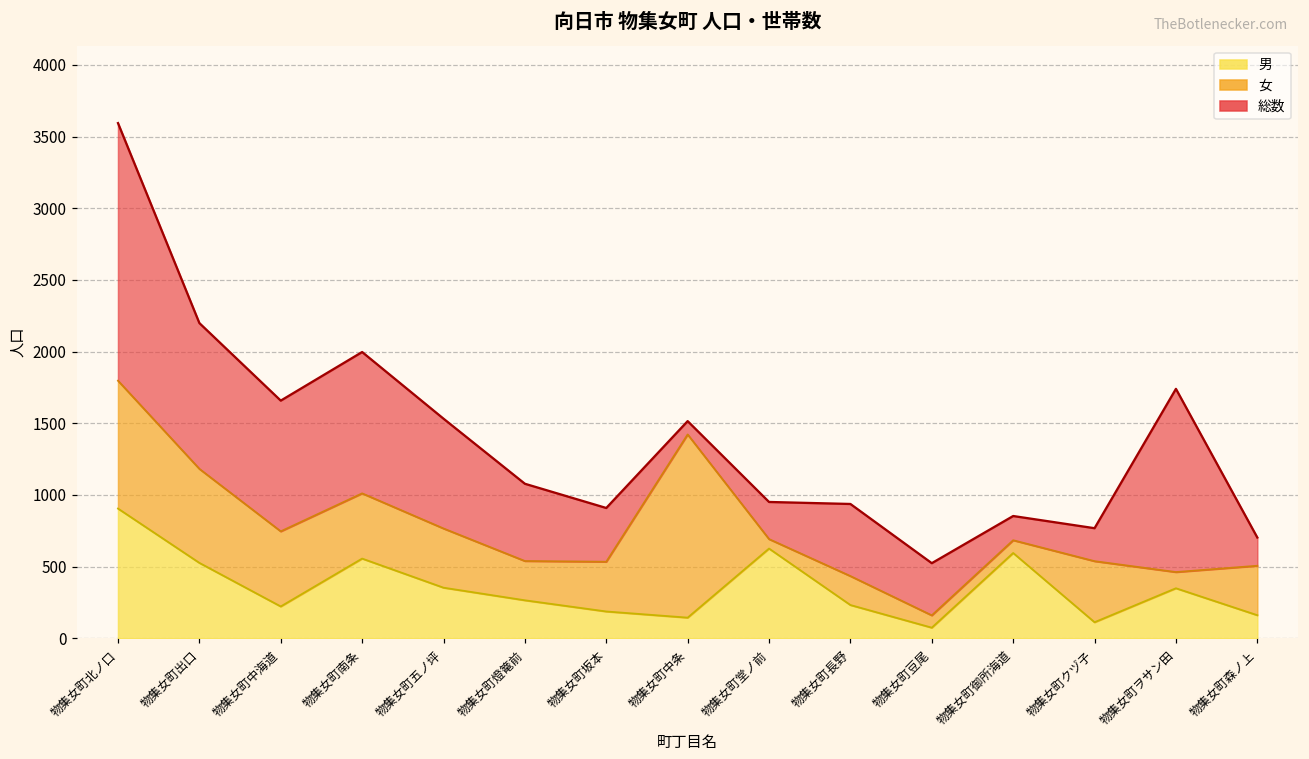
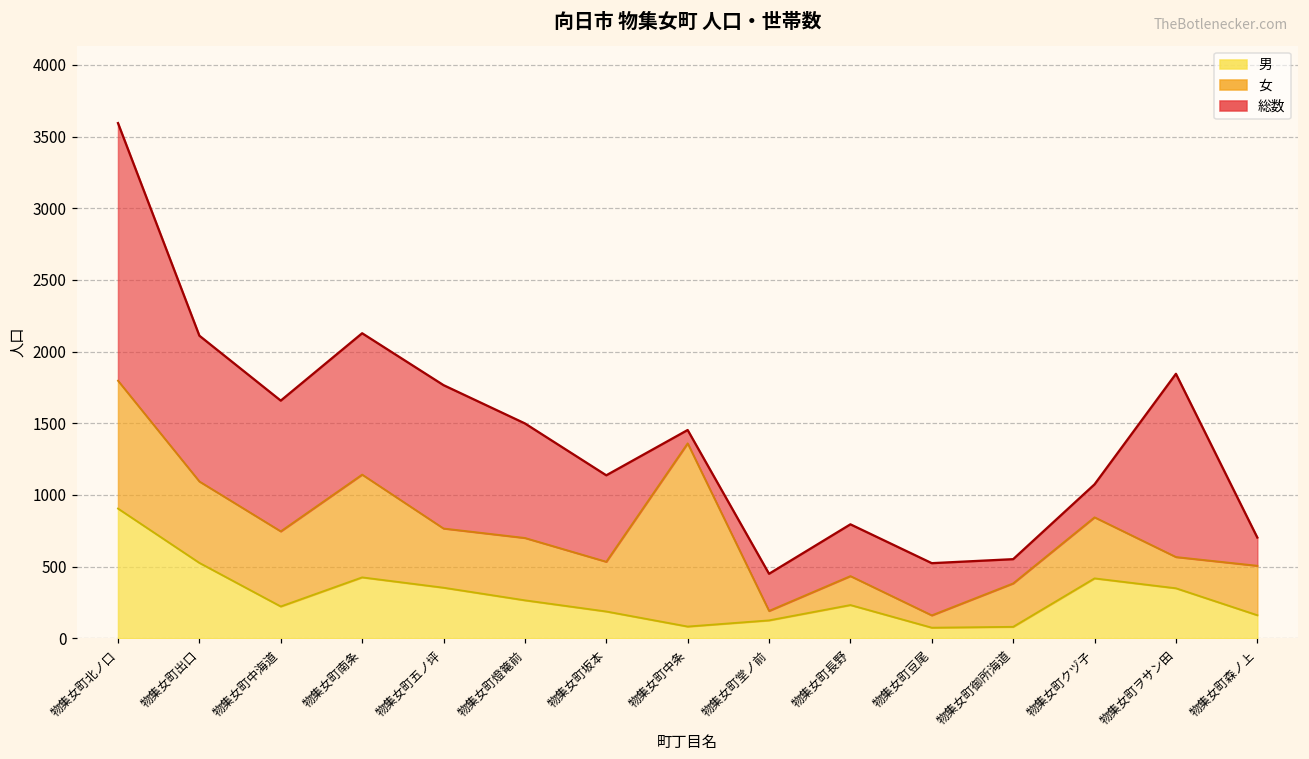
女, 物集女町出口: 660 -> 570
男, 物集女町南条: 560 -> 430
女, 物集女町南条: 460 -> 720
総数, 物集女町五ノ坪: 770 -> 1000
女, 物集女町燈篭前: 270 -> 440
総数, 物集女町燈篭前: 540 -> 800
総数, 物集女町坂本: 380 -> 600
男, 物集女町中条: 140 -> 80
男, 物集女町堂ノ前: 630 -> 130
総数, 物集女町長野: 500 -> 360
男, 物集女町御所海道: 600 -> 80
女, 物集女町御所海道: 90 -> 300
男, 物集女町クヅ子: 110 -> 420
女, 物集女町ヲサン田: 110 -> 220
